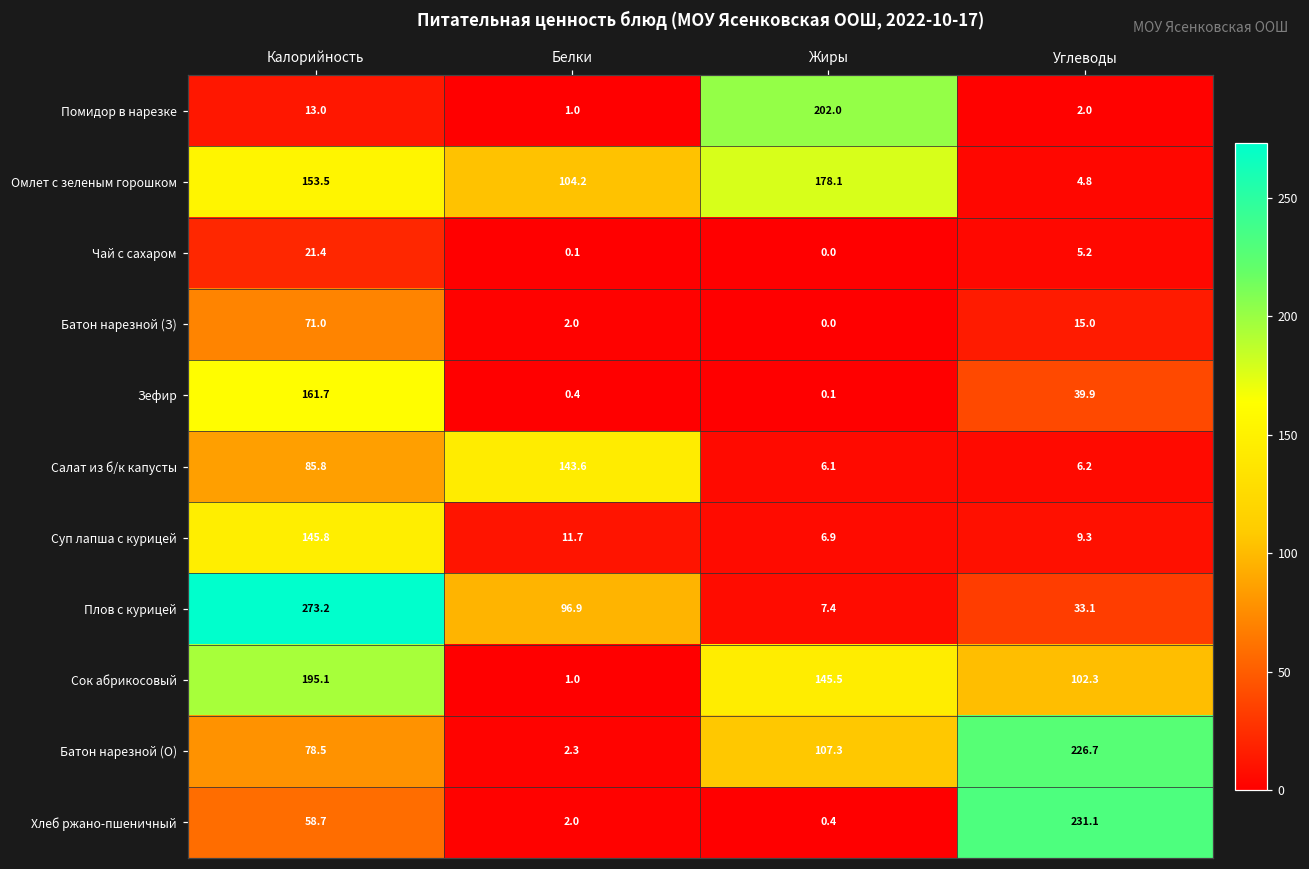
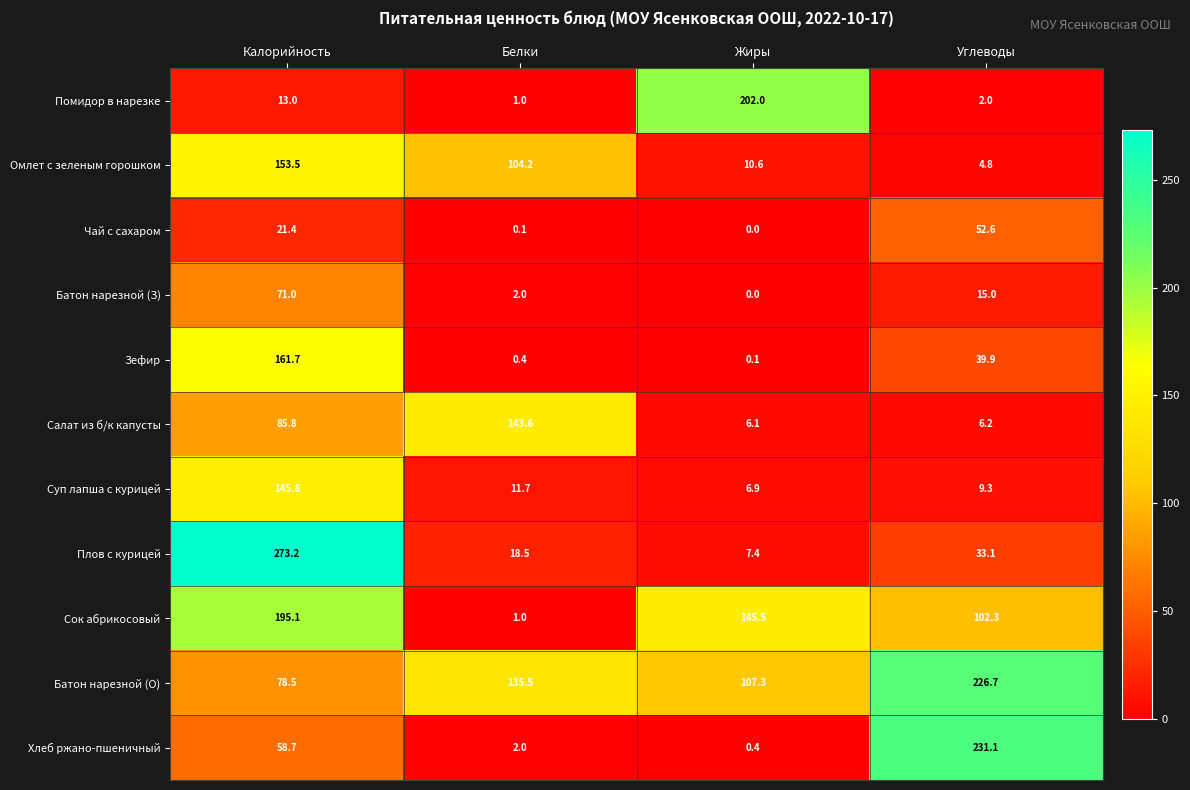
Омлет с зеленым горошком, Жиры: 178.1 -> 10.6
Чай с сахаром, Углеводы: 5.2 -> 52.6
Плов с курицей, Белки: 96.9 -> 18.5
Батон нарезной (О), Белки: 2.3 -> 135.5
